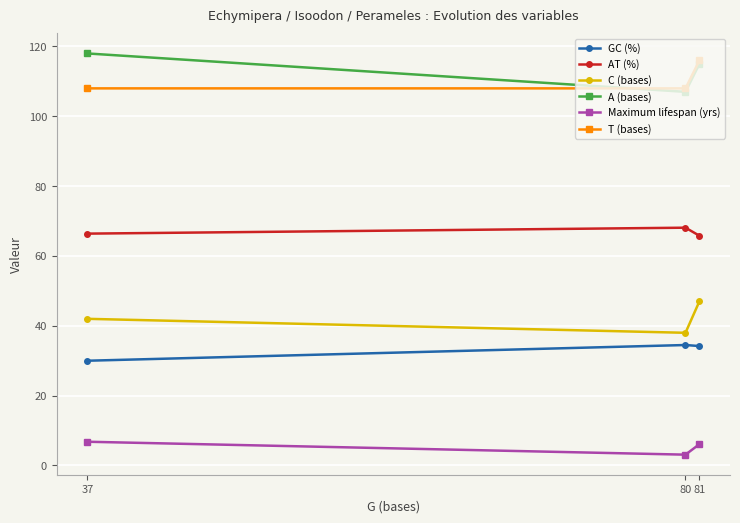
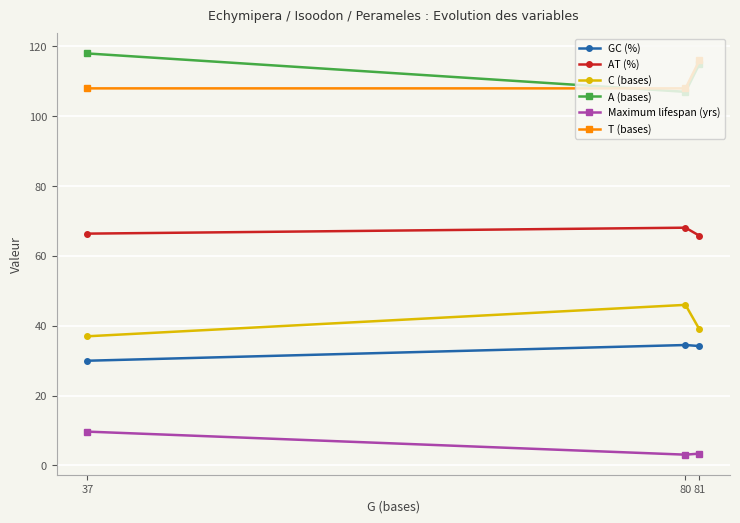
C (bases), 37: 42 -> 37
Maximum lifespan (yrs), 37: 7 -> 10
C (bases), 80: 38 -> 46
C (bases), 81: 47 -> 39
Maximum lifespan (yrs), 81: 6 -> 3
